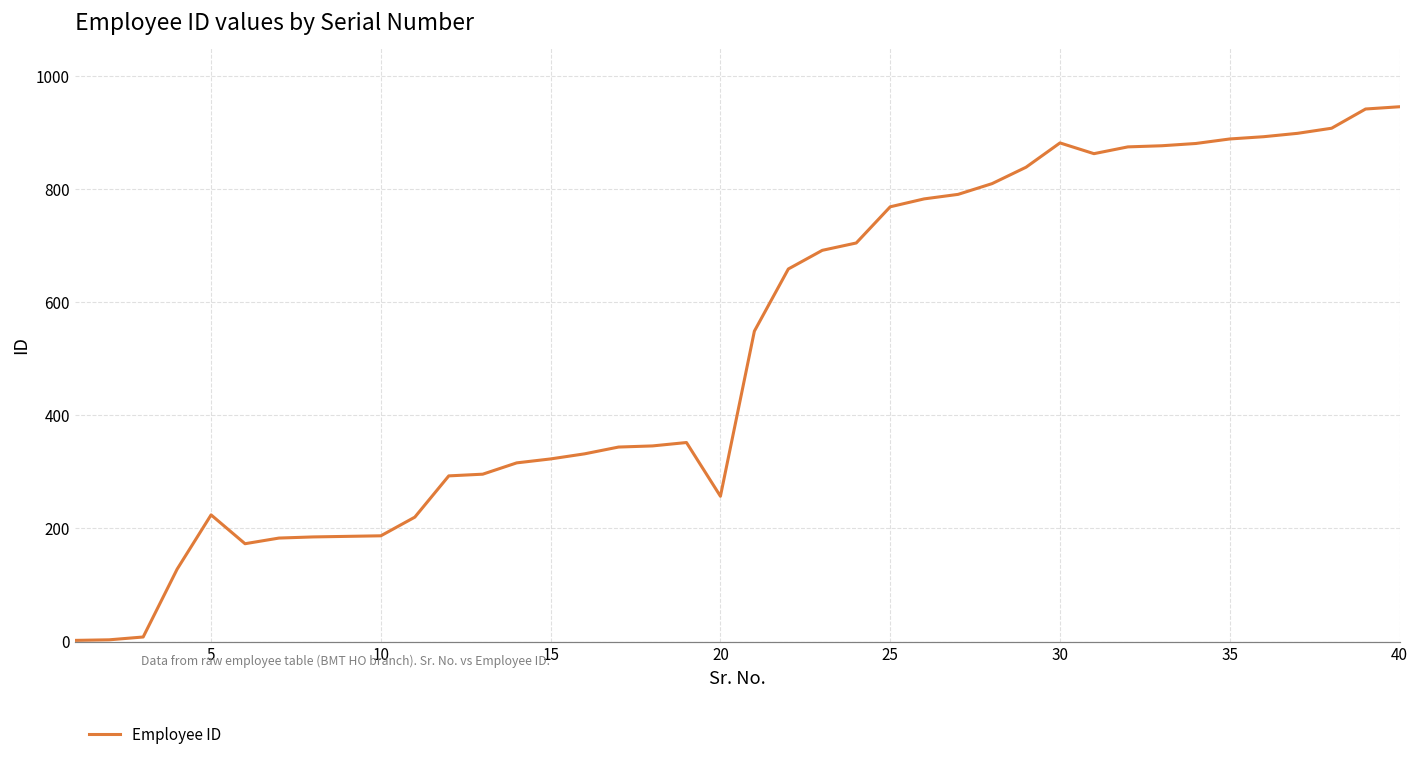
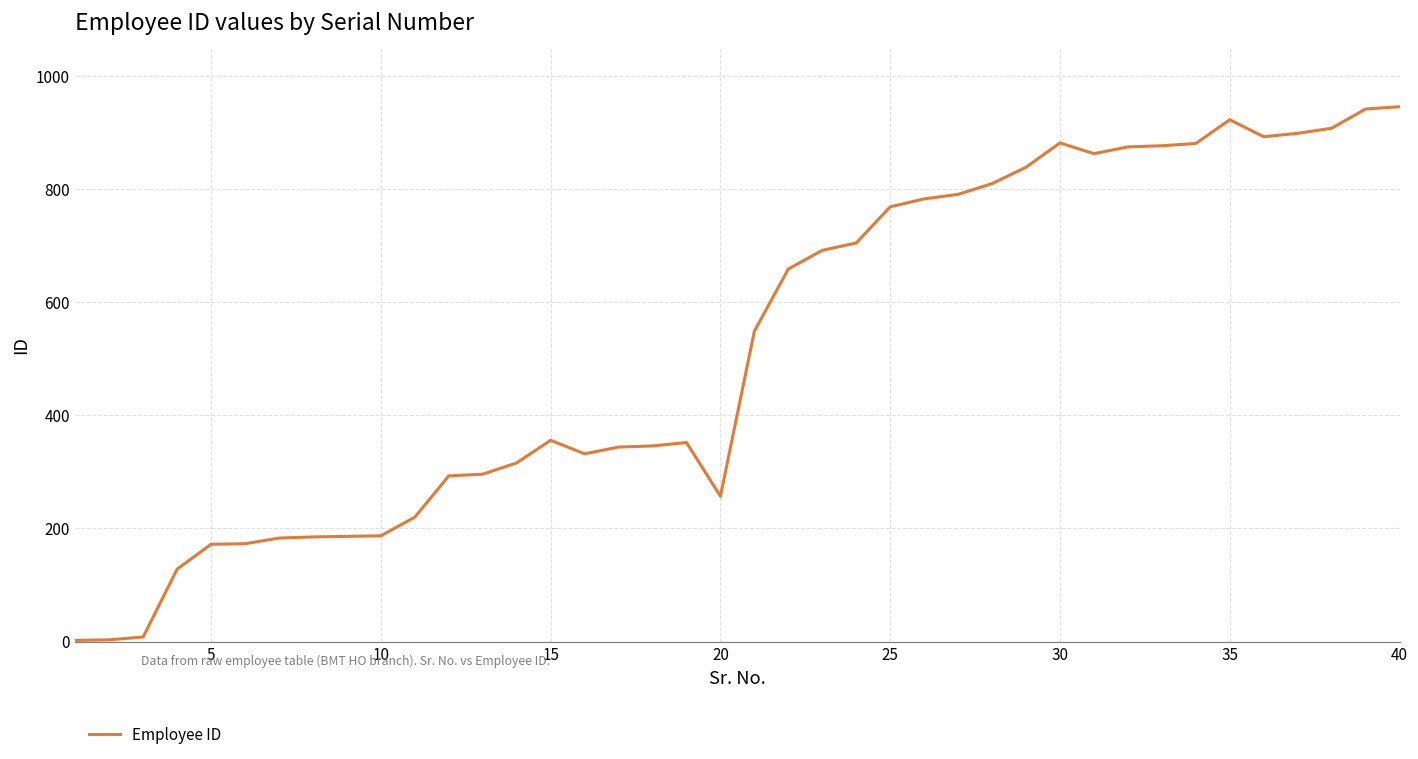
5: 220 -> 170
15: 320 -> 360
35: 890 -> 920
